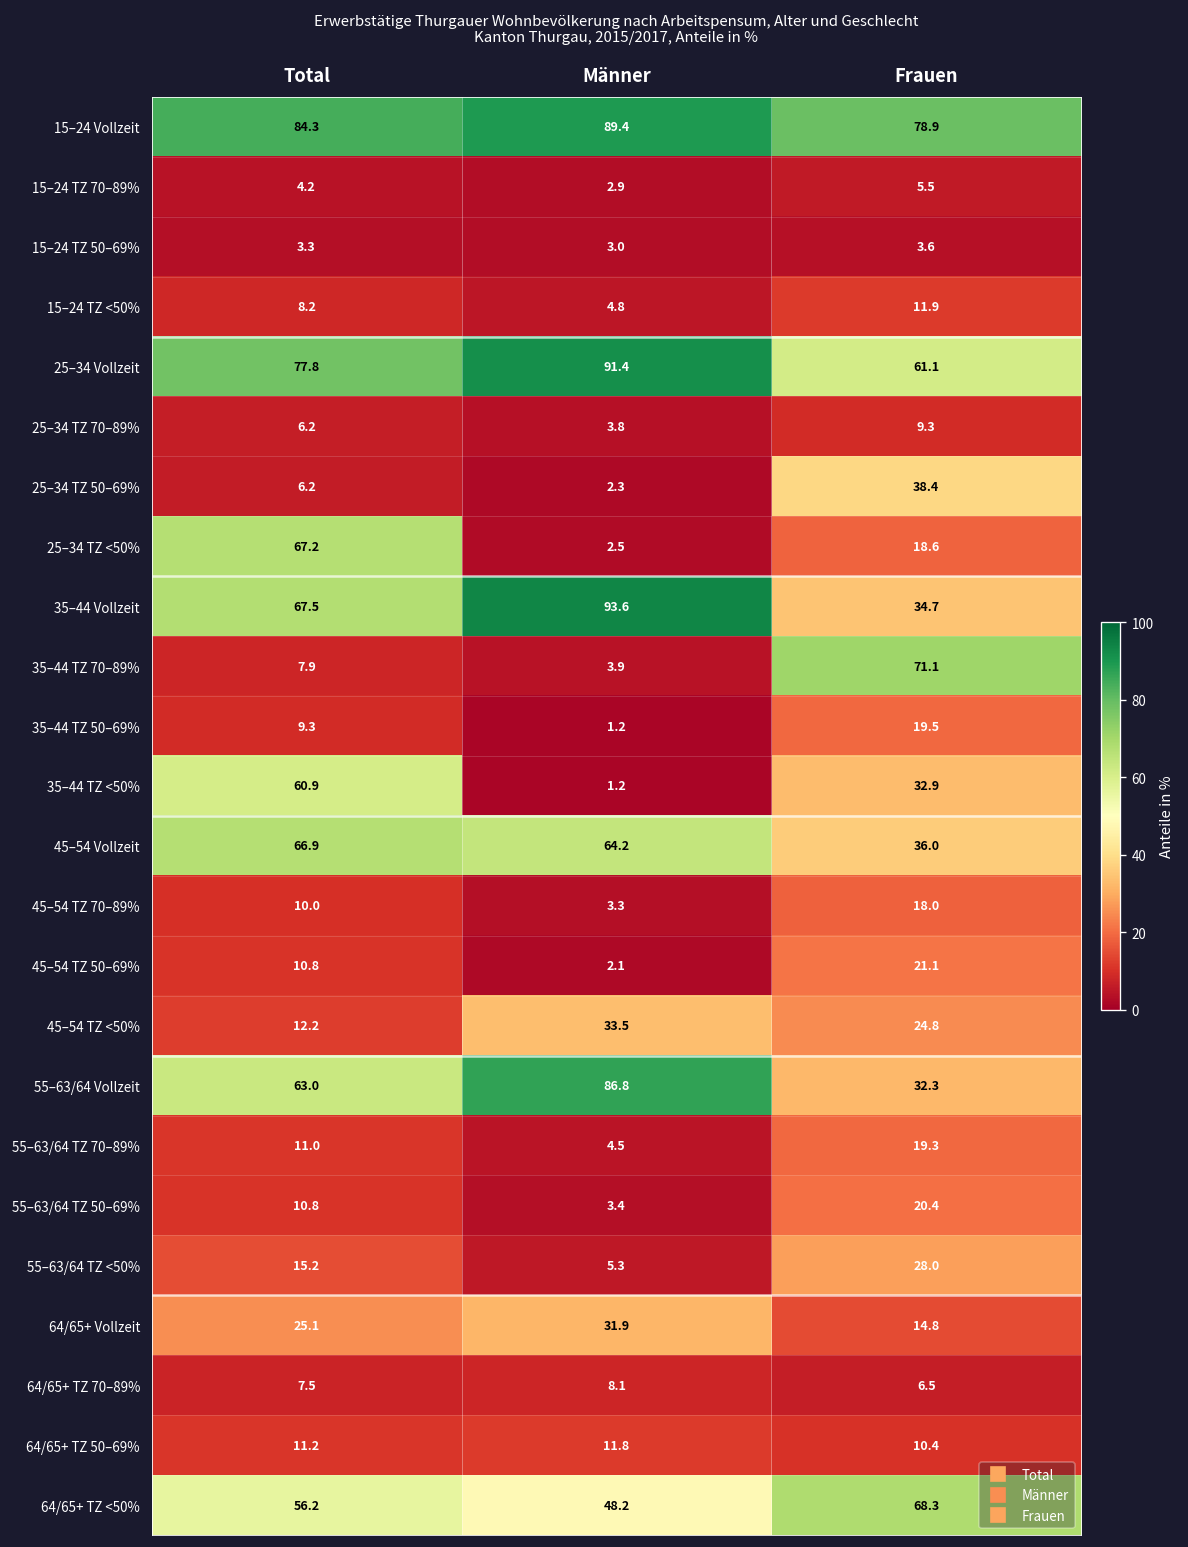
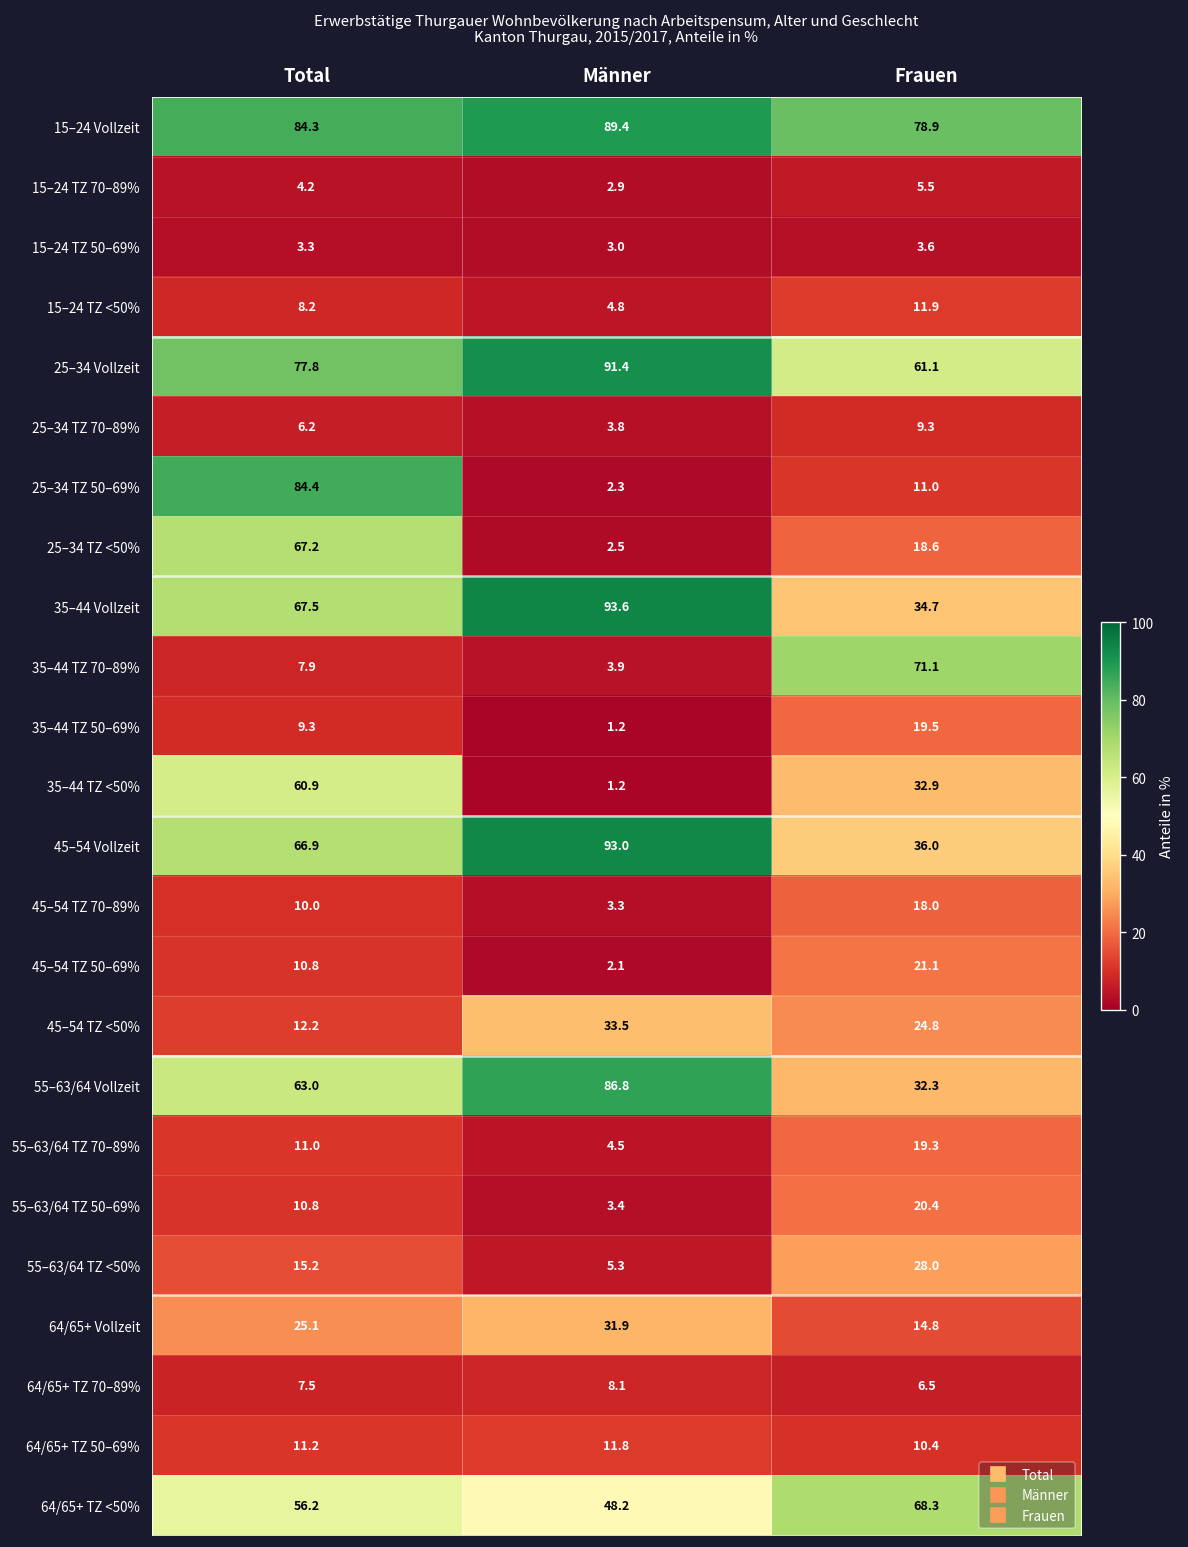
25–34 TZ 50–69%, Total: 6.2 -> 84.4
25–34 TZ 50–69%, Frauen: 38.4 -> 11.0
45–54 Vollzeit, Männer: 64.2 -> 93.0
